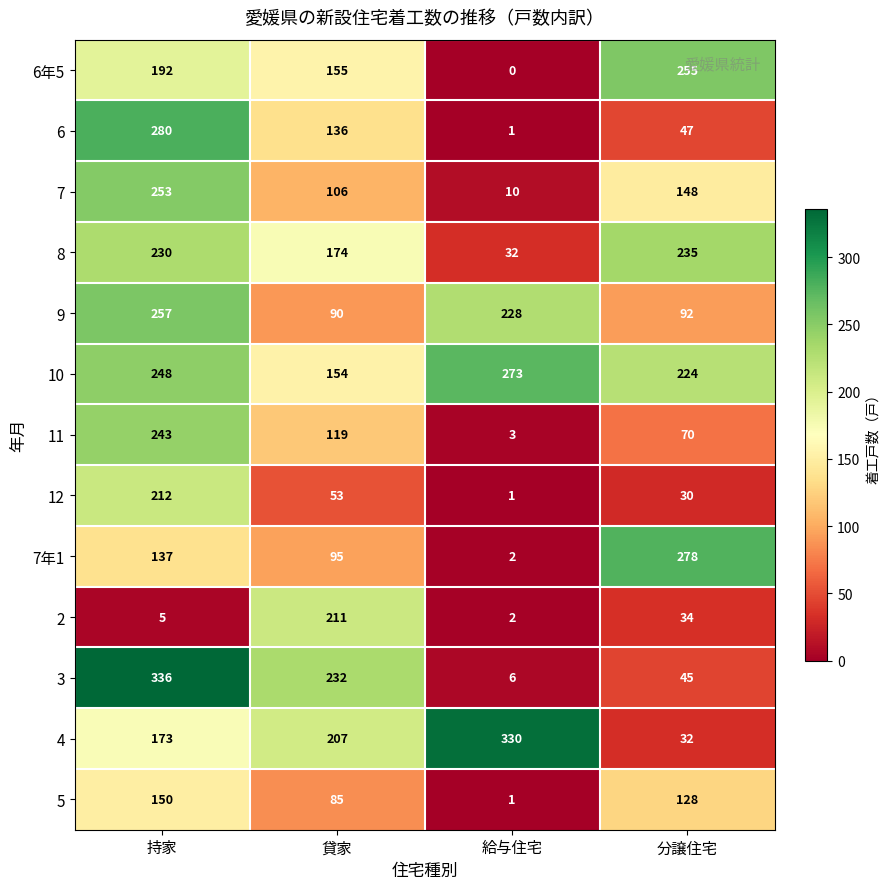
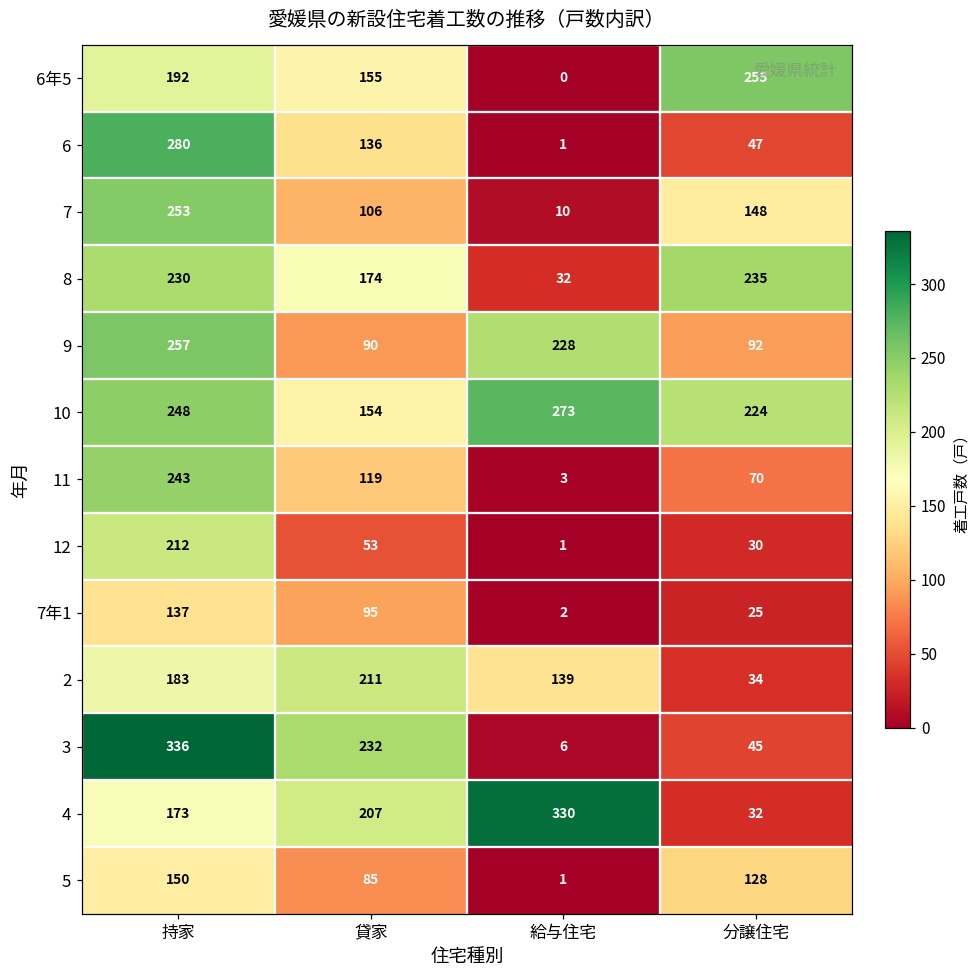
7年1, 分譲住宅: 278 -> 25
2, 持家: 5 -> 183
2, 給与住宅: 2 -> 139
